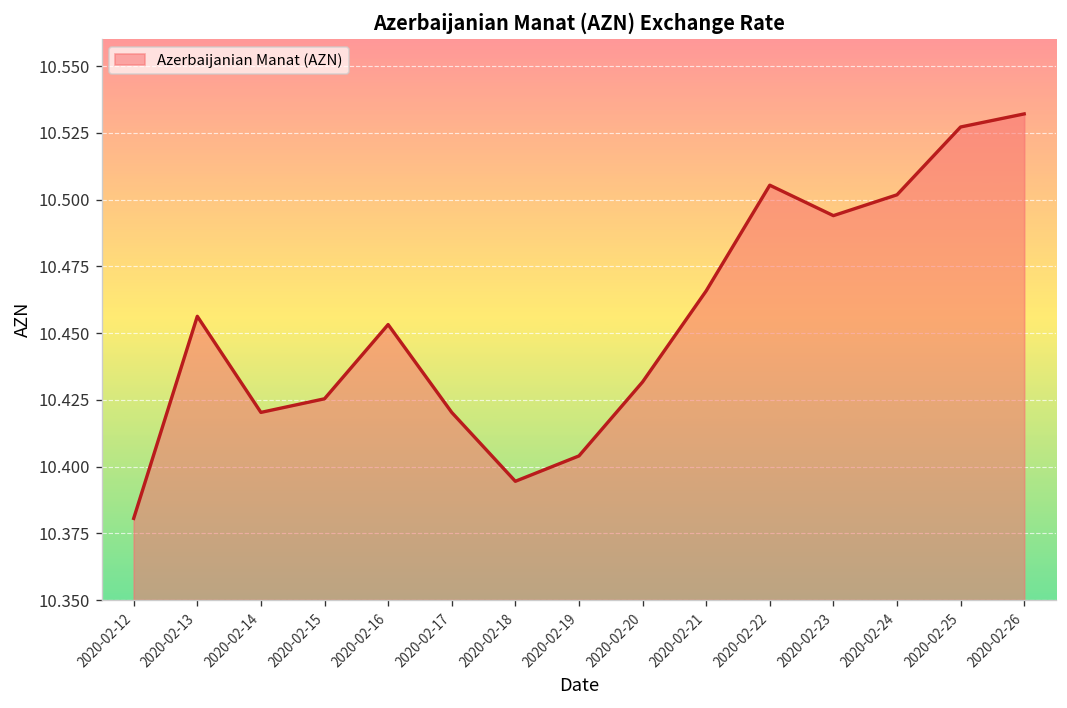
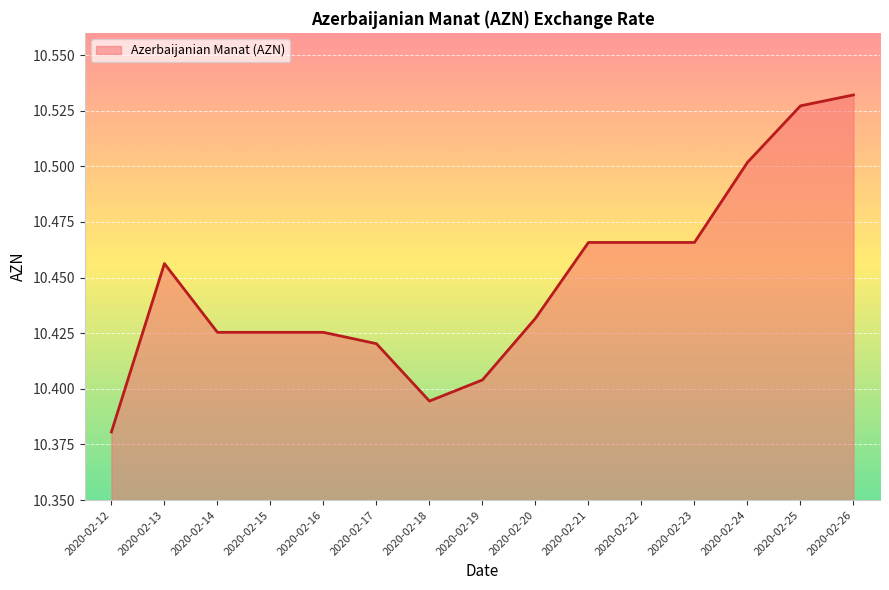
2020-02-14: 10.420 -> 10.425
2020-02-16: 10.453 -> 10.425
2020-02-22: 10.505 -> 10.466
2020-02-23: 10.494 -> 10.466
